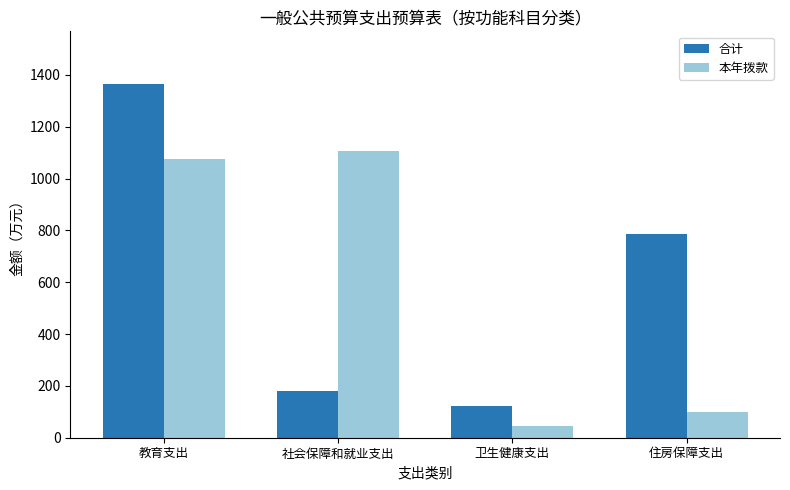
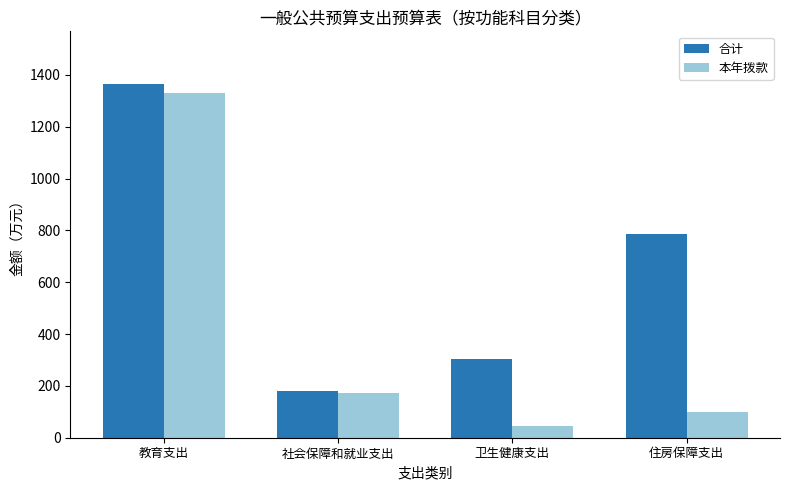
本年拨款, 教育支出: 1070 -> 1330
本年拨款, 社会保障和就业支出: 1110 -> 170
合计, 卫生健康支出: 120 -> 310
